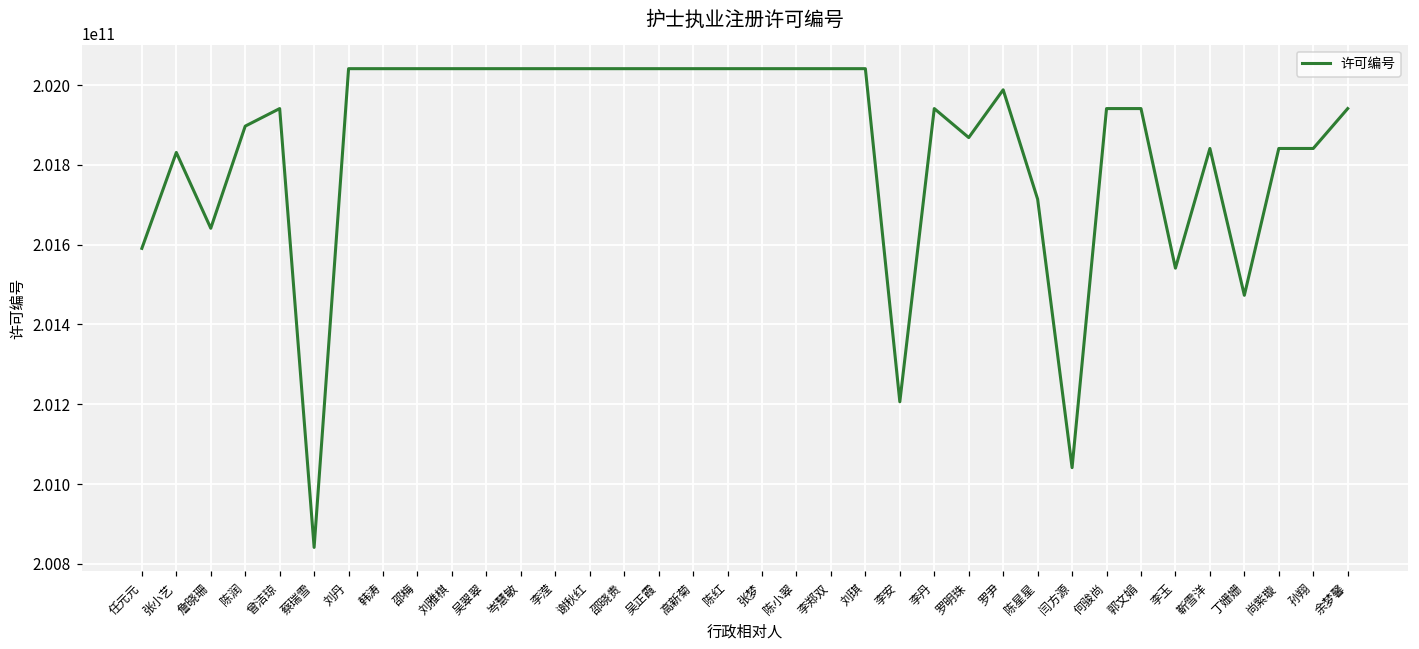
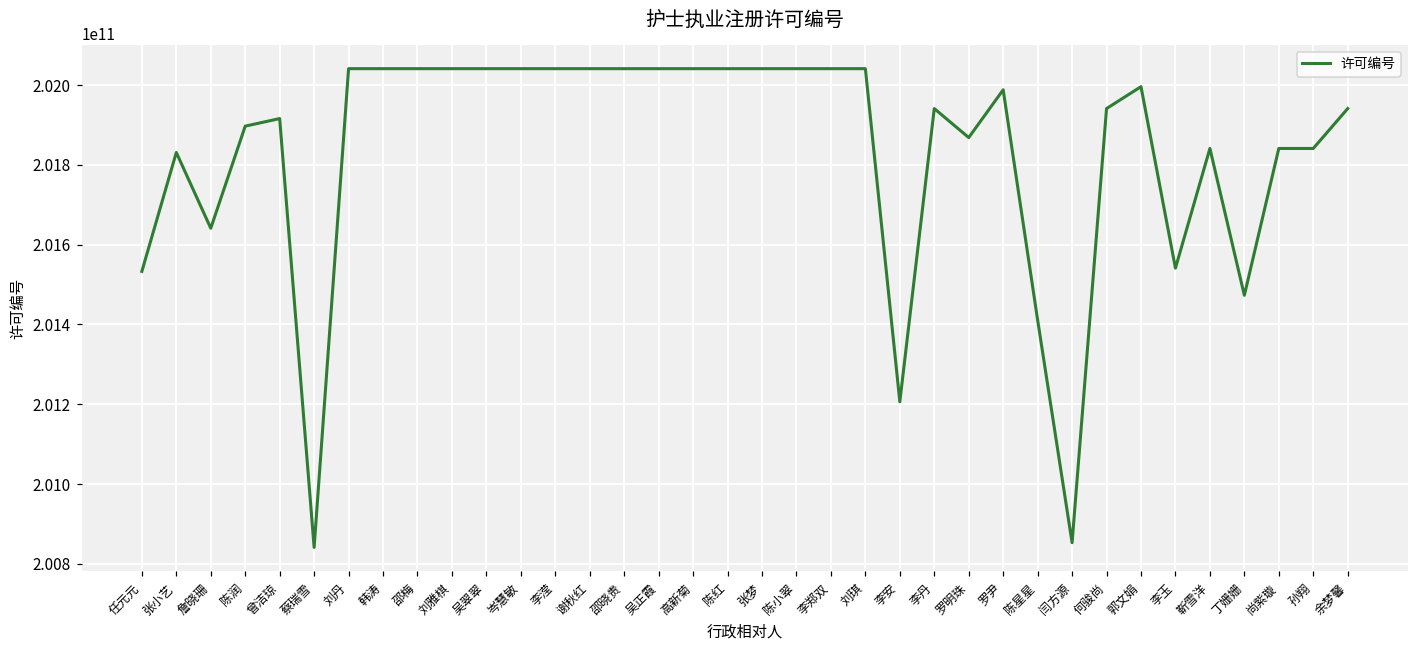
任元元: 201590000000 -> 201530000000
曾洁琼: 201940000000 -> 201920000000
陈星星: 201710000000 -> 201410000000
闫方源: 201040000000 -> 200850000000
郭文娟: 201940000000 -> 202000000000
